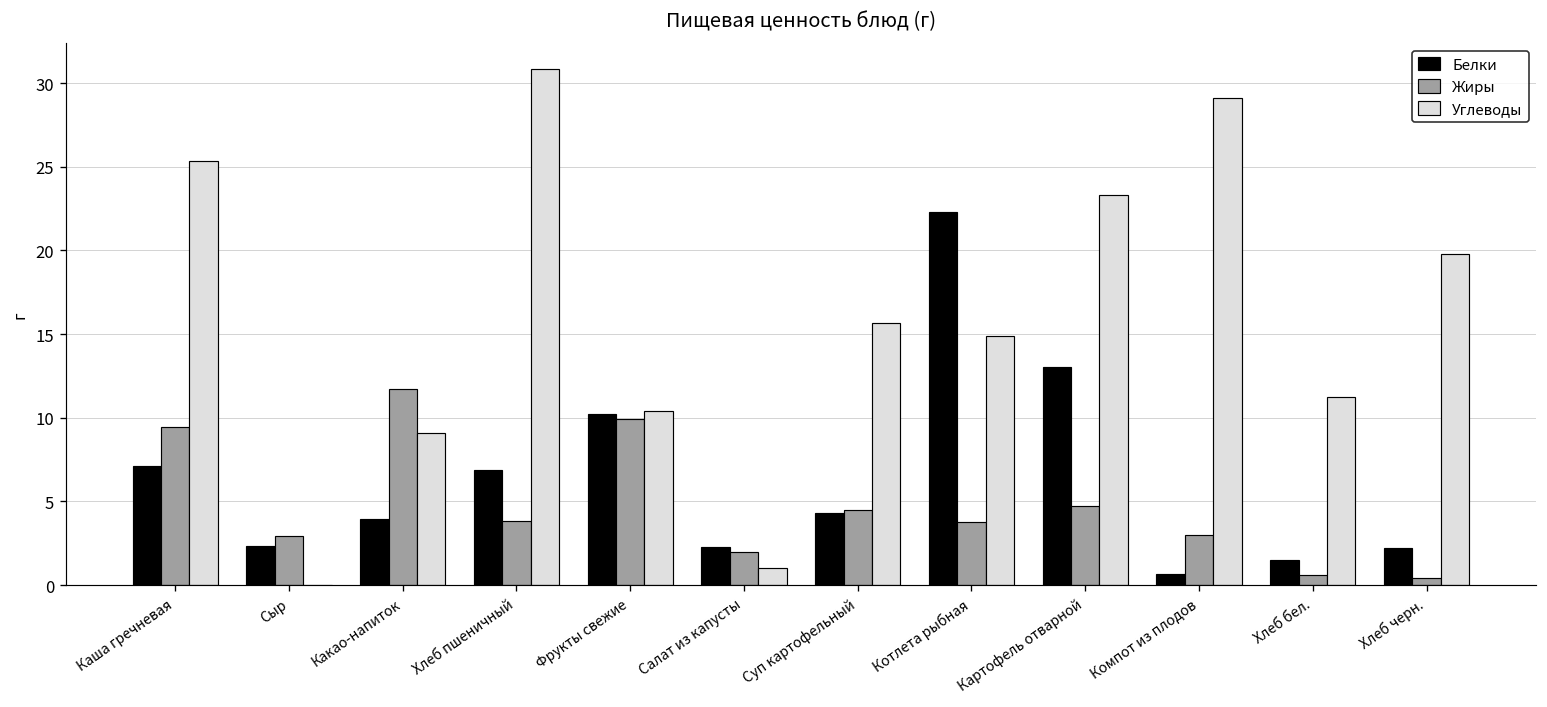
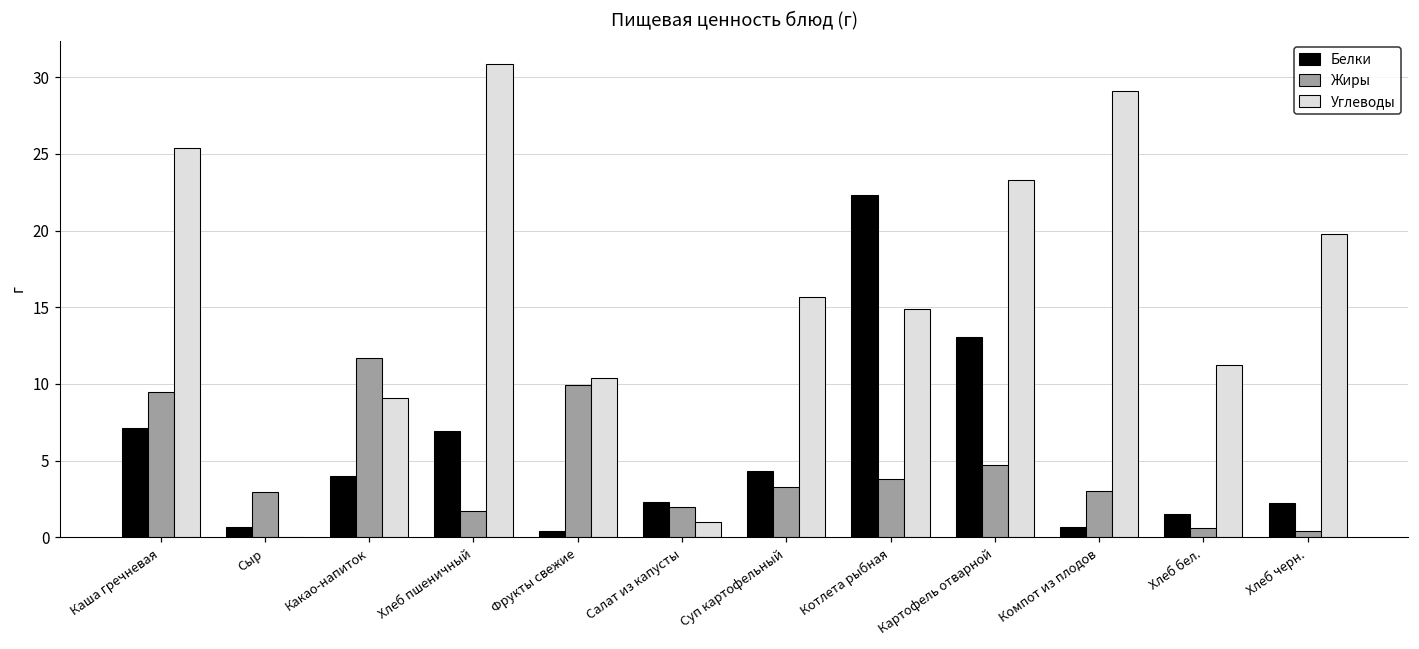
Белки, Сыр: 2.3 -> 0.7
Жиры, Хлеб пшеничный: 3.8 -> 1.7
Белки, Фрукты свежие: 10.2 -> 0.4
Жиры, Суп картофельный: 4.5 -> 3.3
